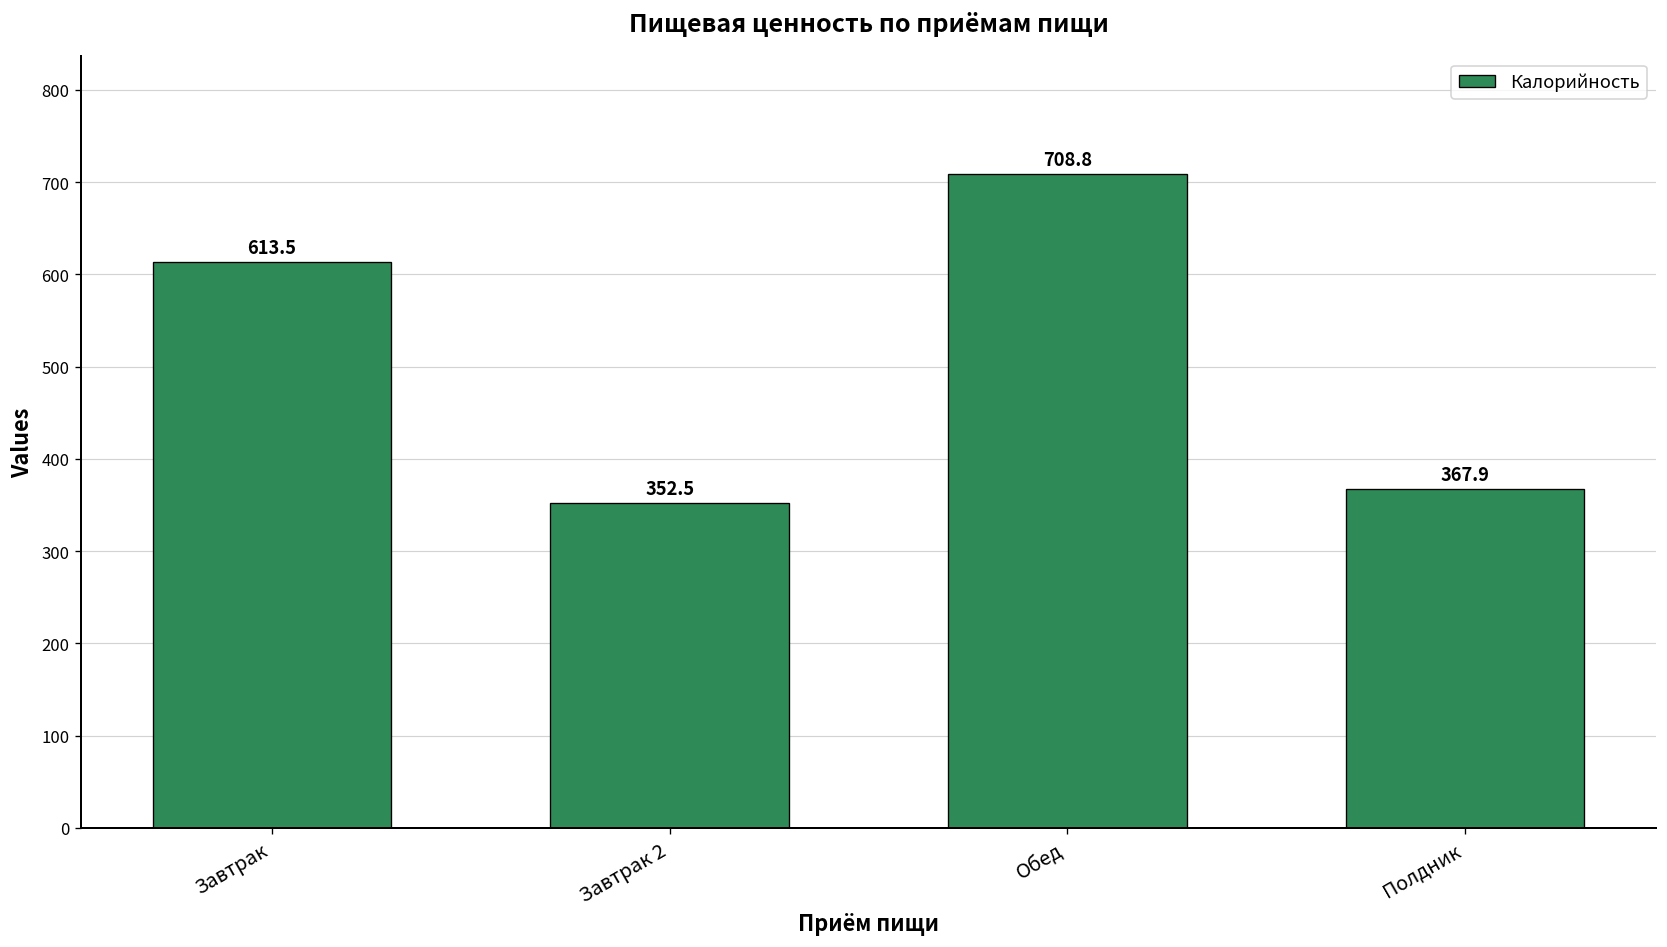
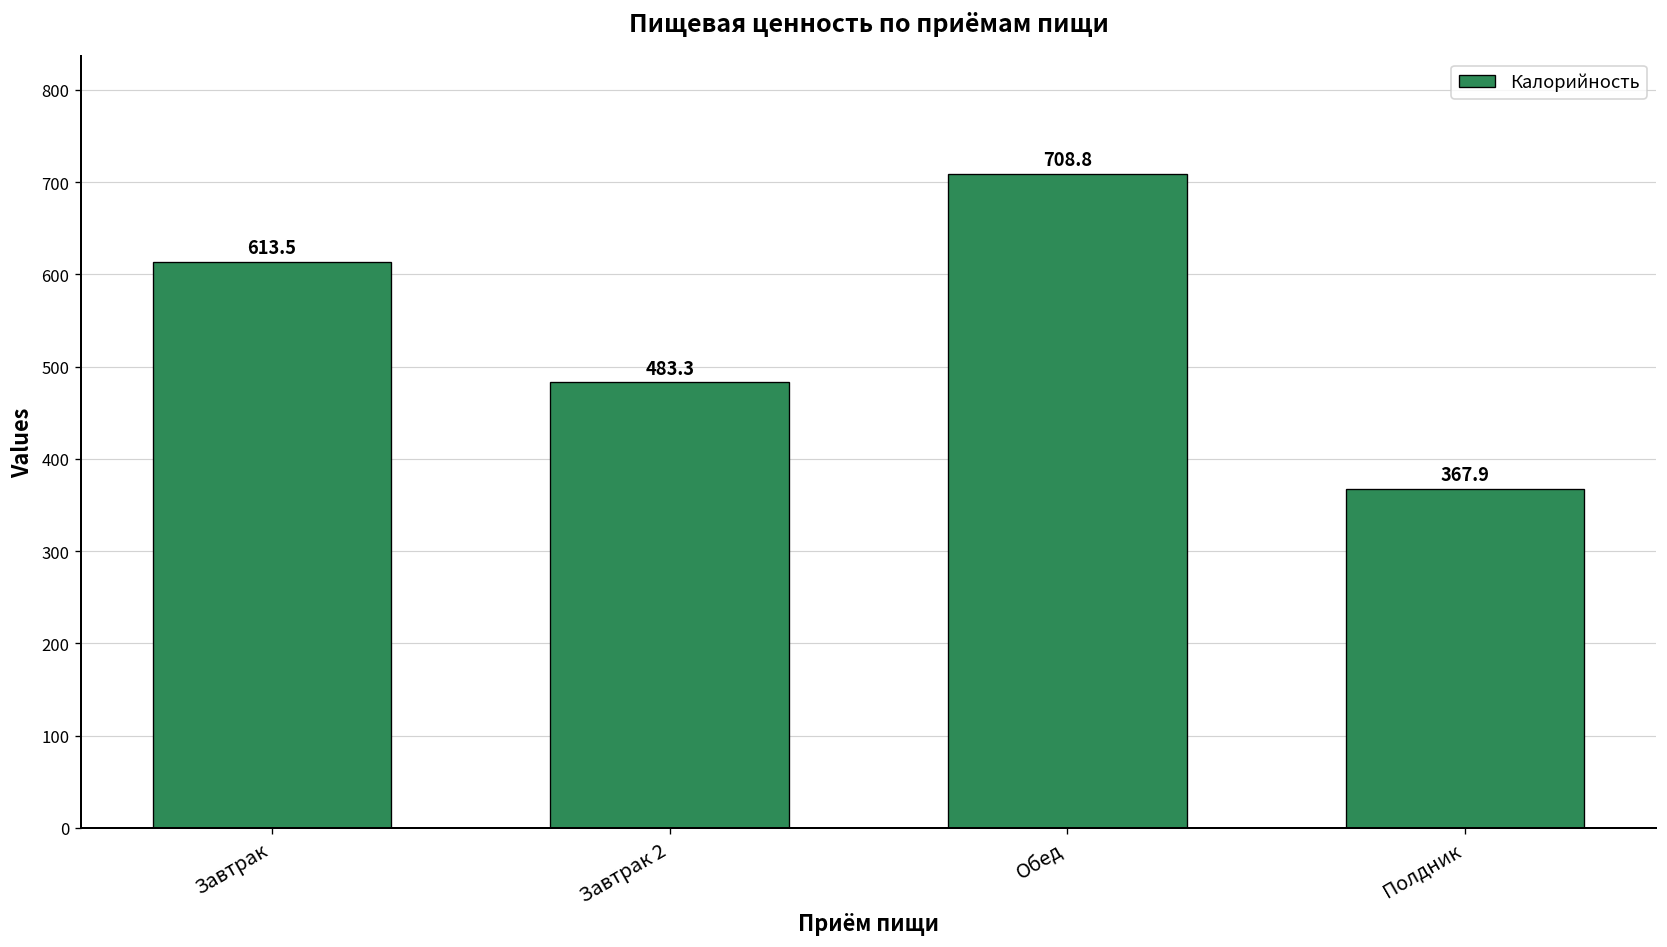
Завтрак 2: 352.5 -> 483.3
